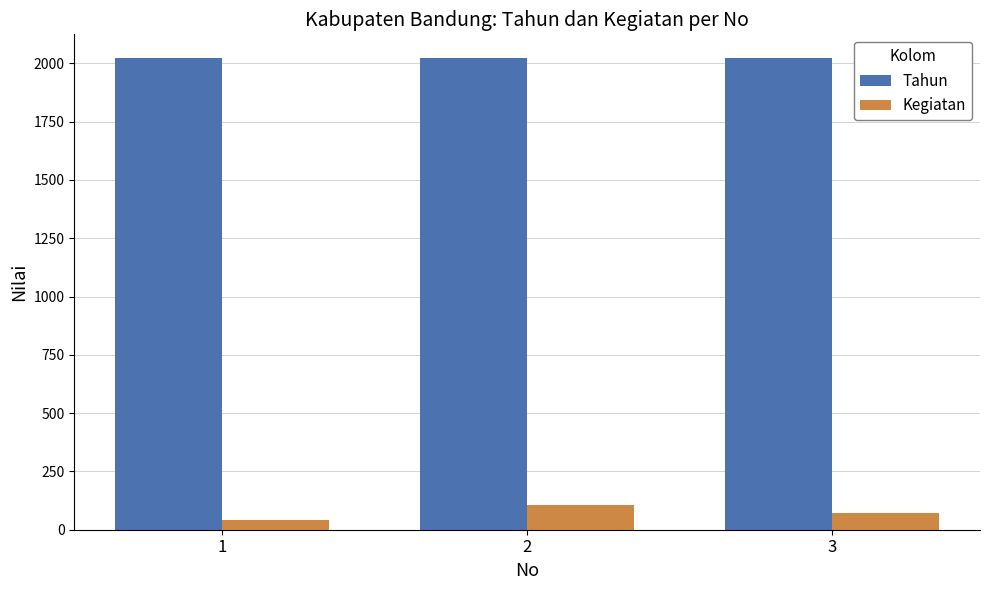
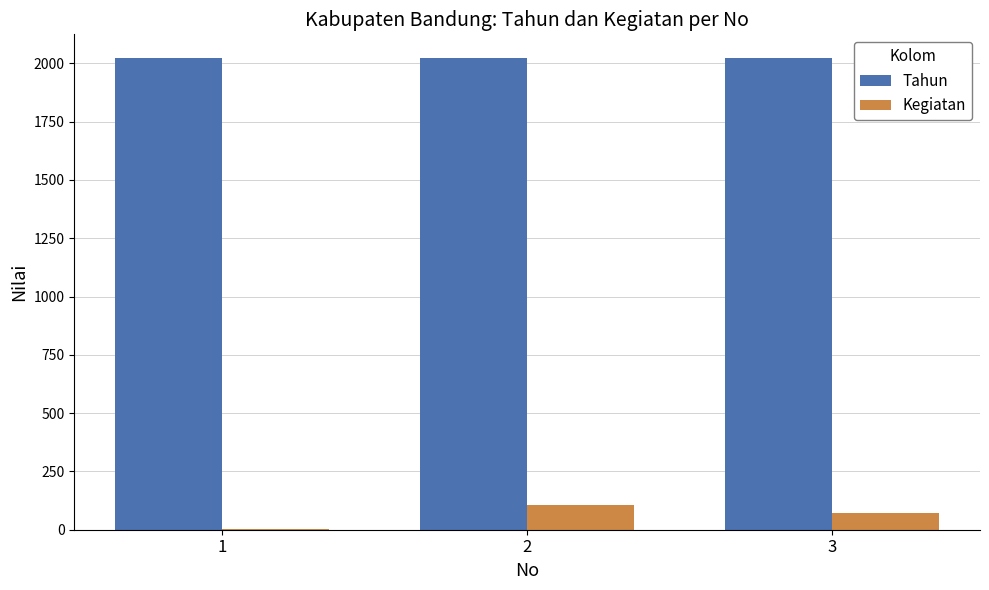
Kegiatan, 1: 40 -> 0
